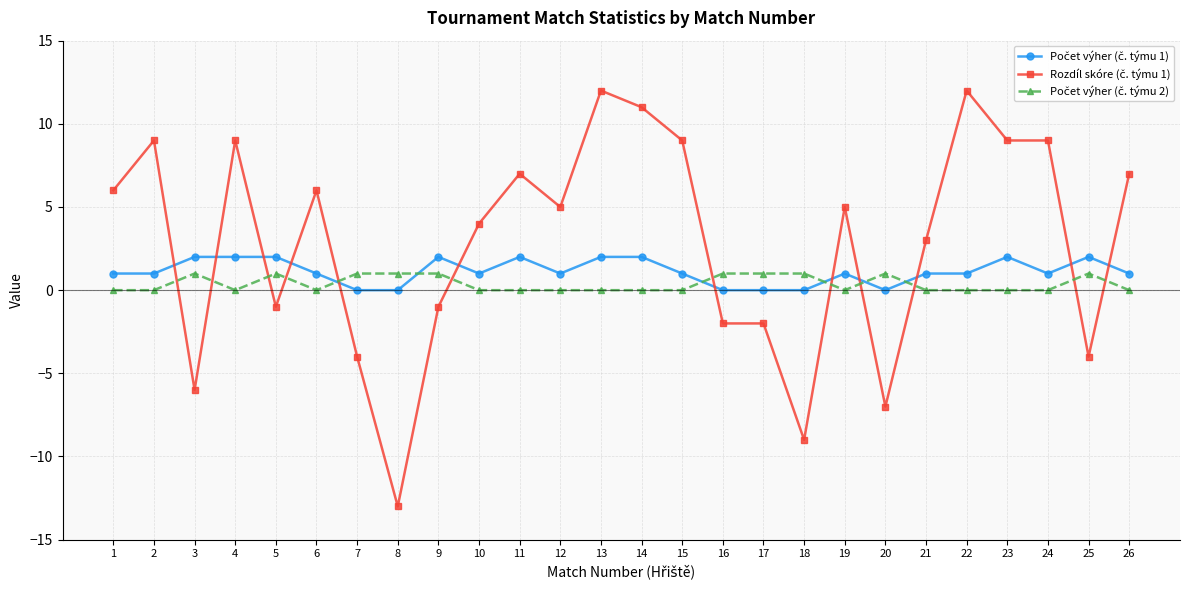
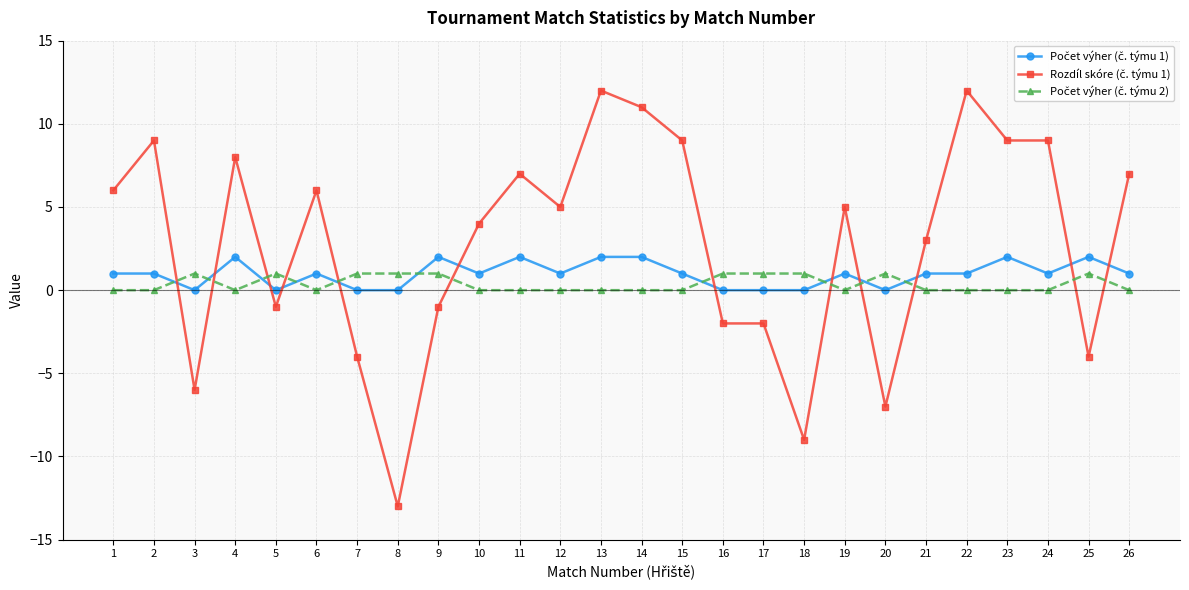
Počet výher (č. týmu 1), 3: 2 -> 0
Rozdíl skóre (č. týmu 1), 4: 9 -> 8
Počet výher (č. týmu 1), 5: 2 -> 0
